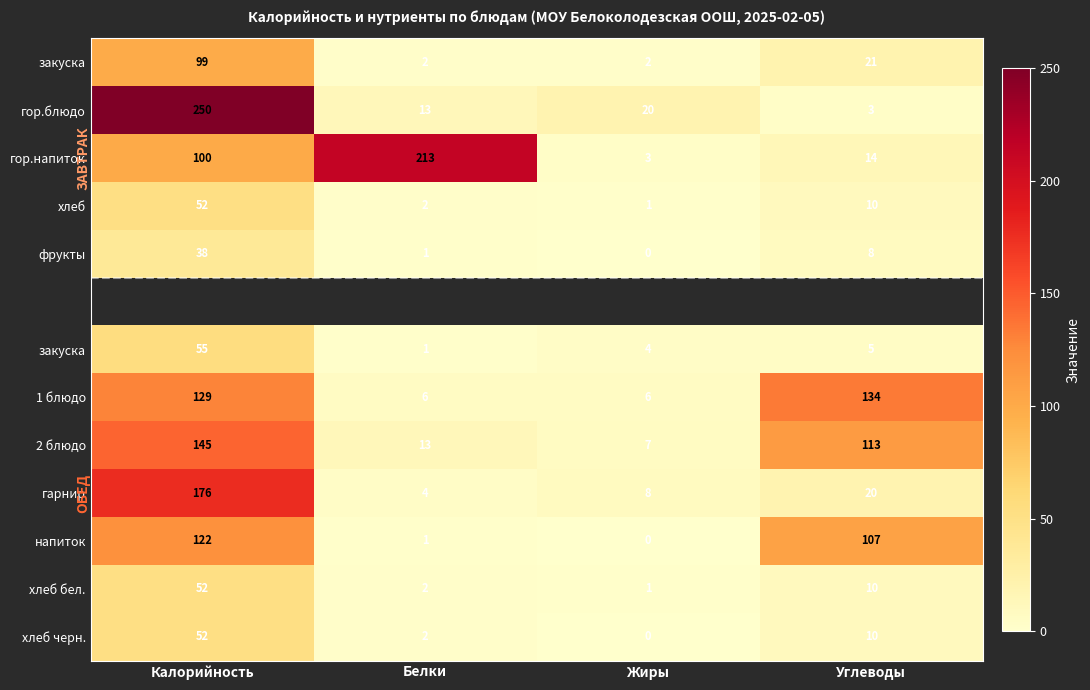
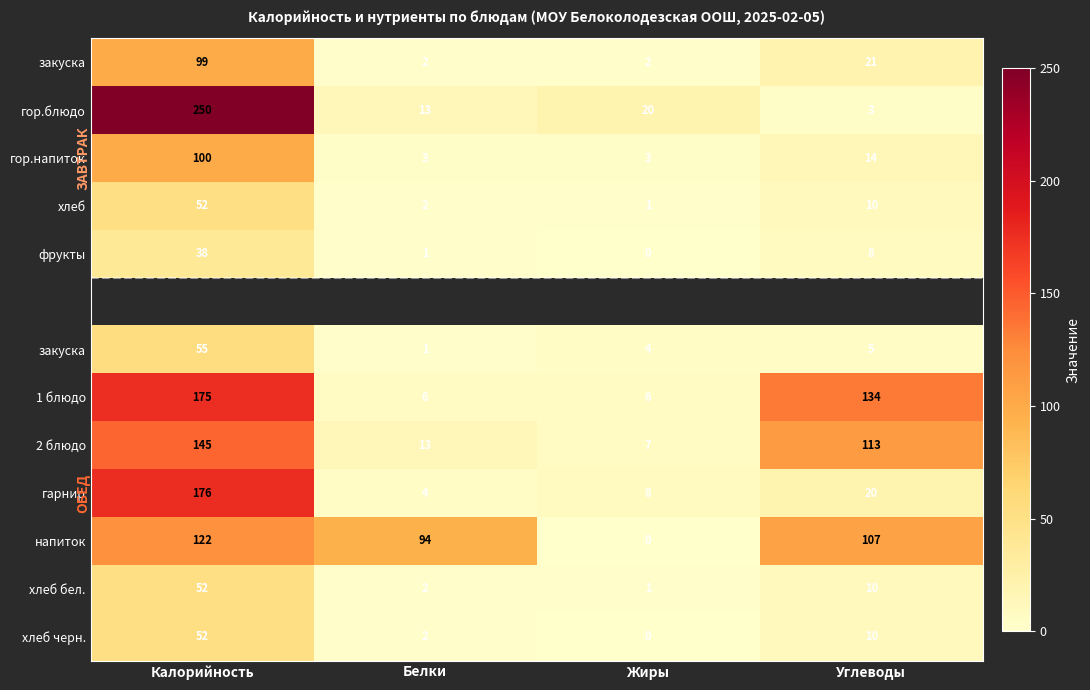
гор.напиток, Белки: 213 -> 3
1 блюдо, Калорийность: 129 -> 175
напиток, Белки: 1 -> 94
